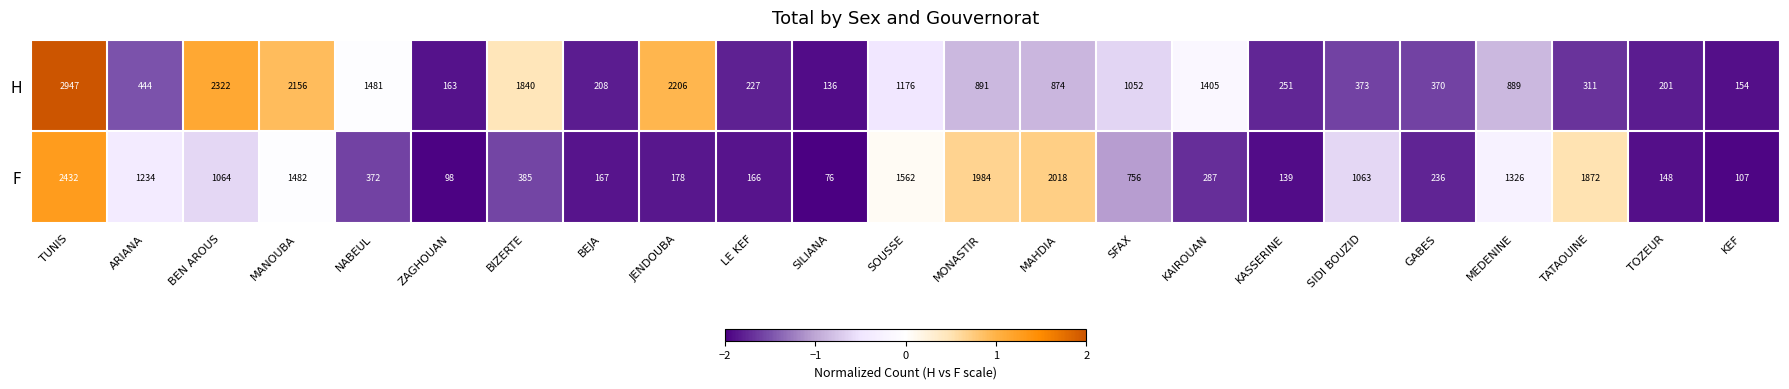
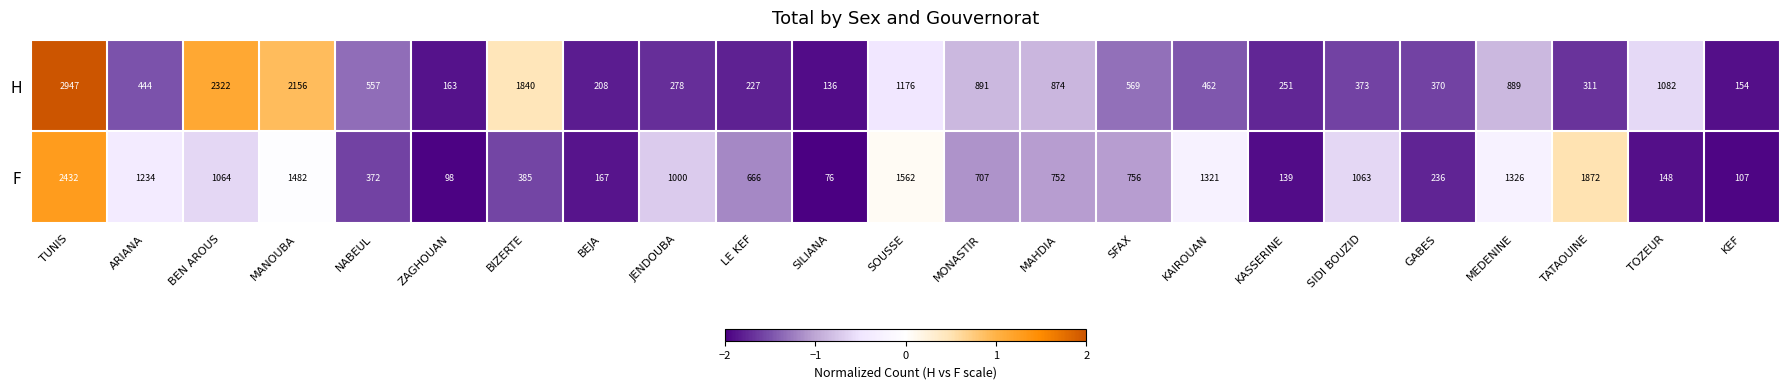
H, NABEUL: 1481 -> 557
H, JENDOUBA: 2206 -> 278
H, SFAX: 1052 -> 569
H, KAIROUAN: 1405 -> 462
H, TOZEUR: 201 -> 1082
F, JENDOUBA: 178 -> 1000
F, LE KEF: 166 -> 666
F, MONASTIR: 1984 -> 707
F, MAHDIA: 2018 -> 752
F, KAIROUAN: 287 -> 1321
